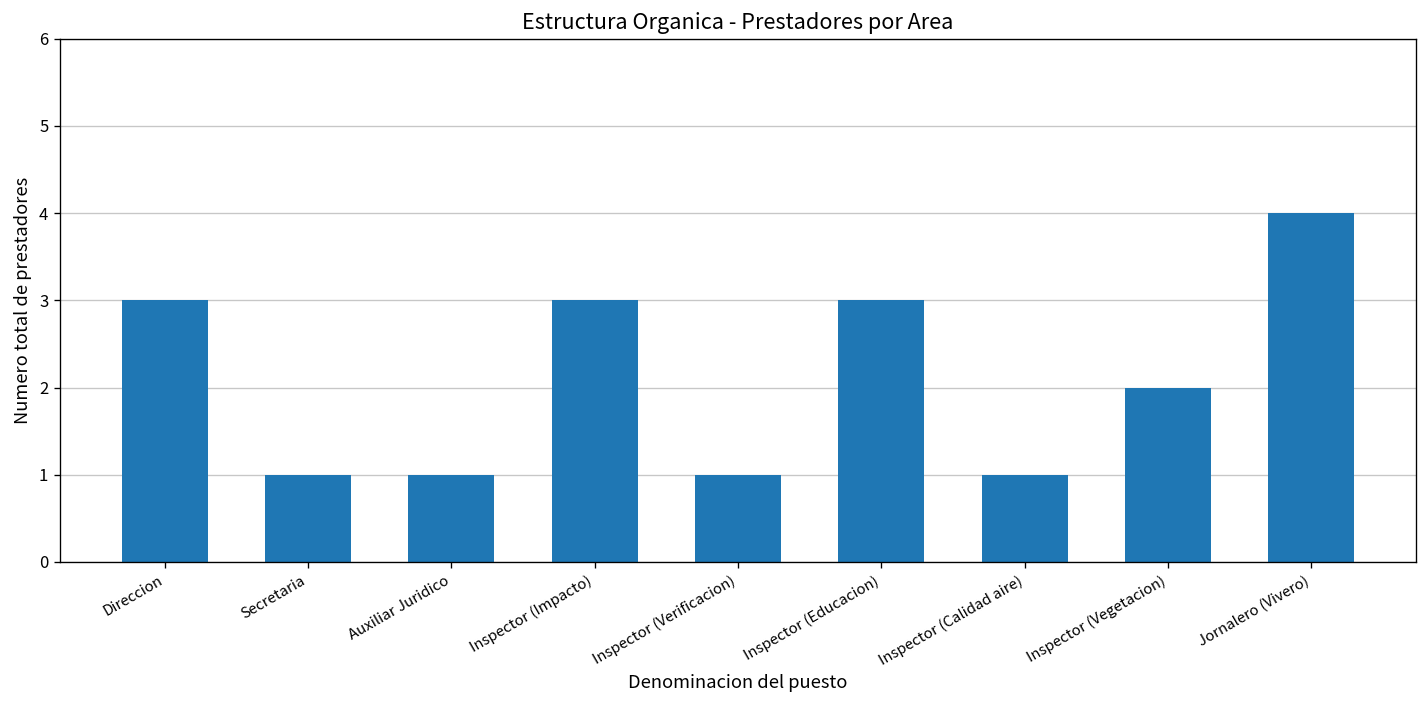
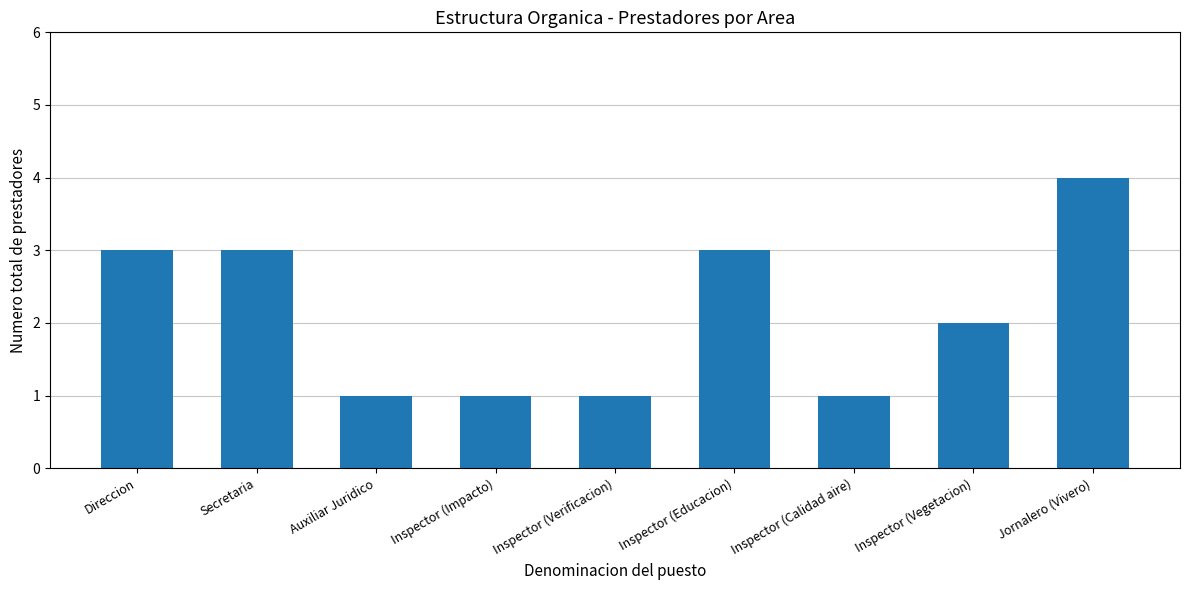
Secretaria: 1 -> 3
Inspector (Impacto): 3 -> 1
